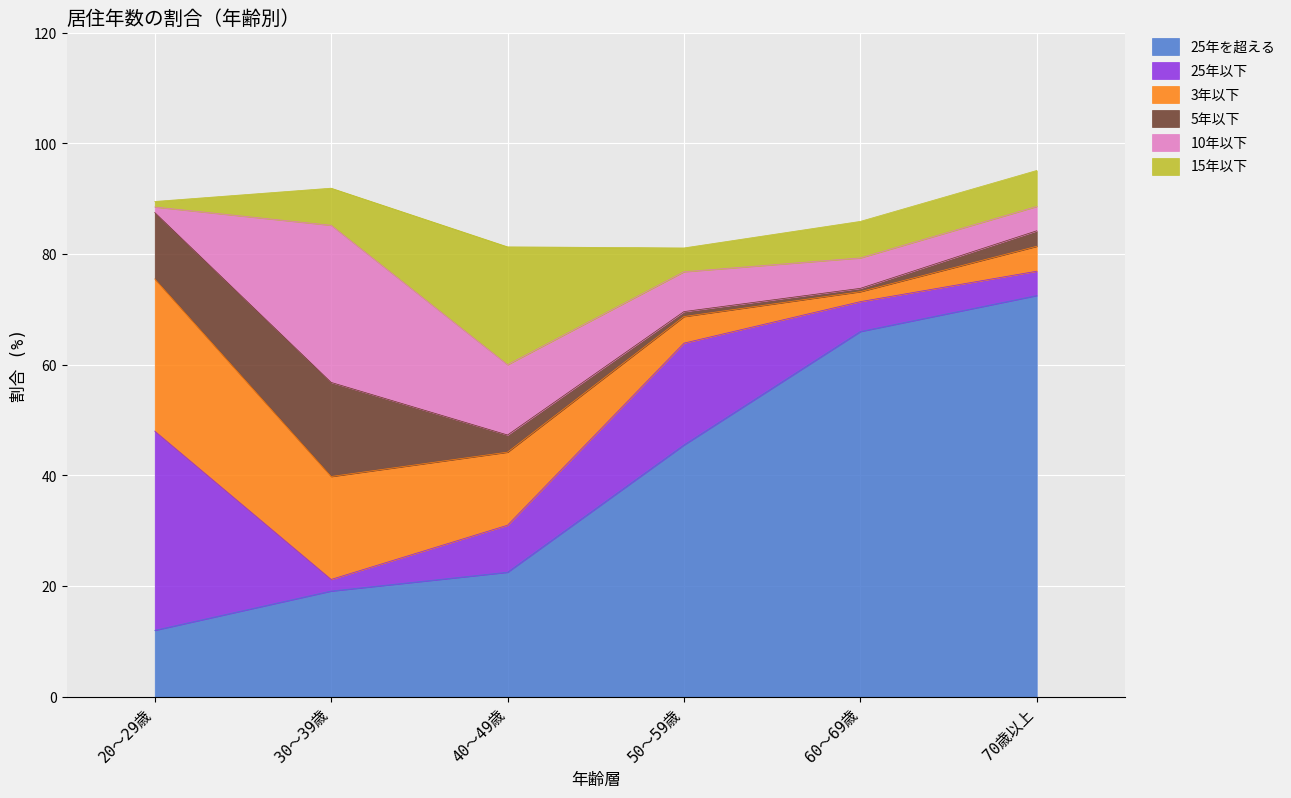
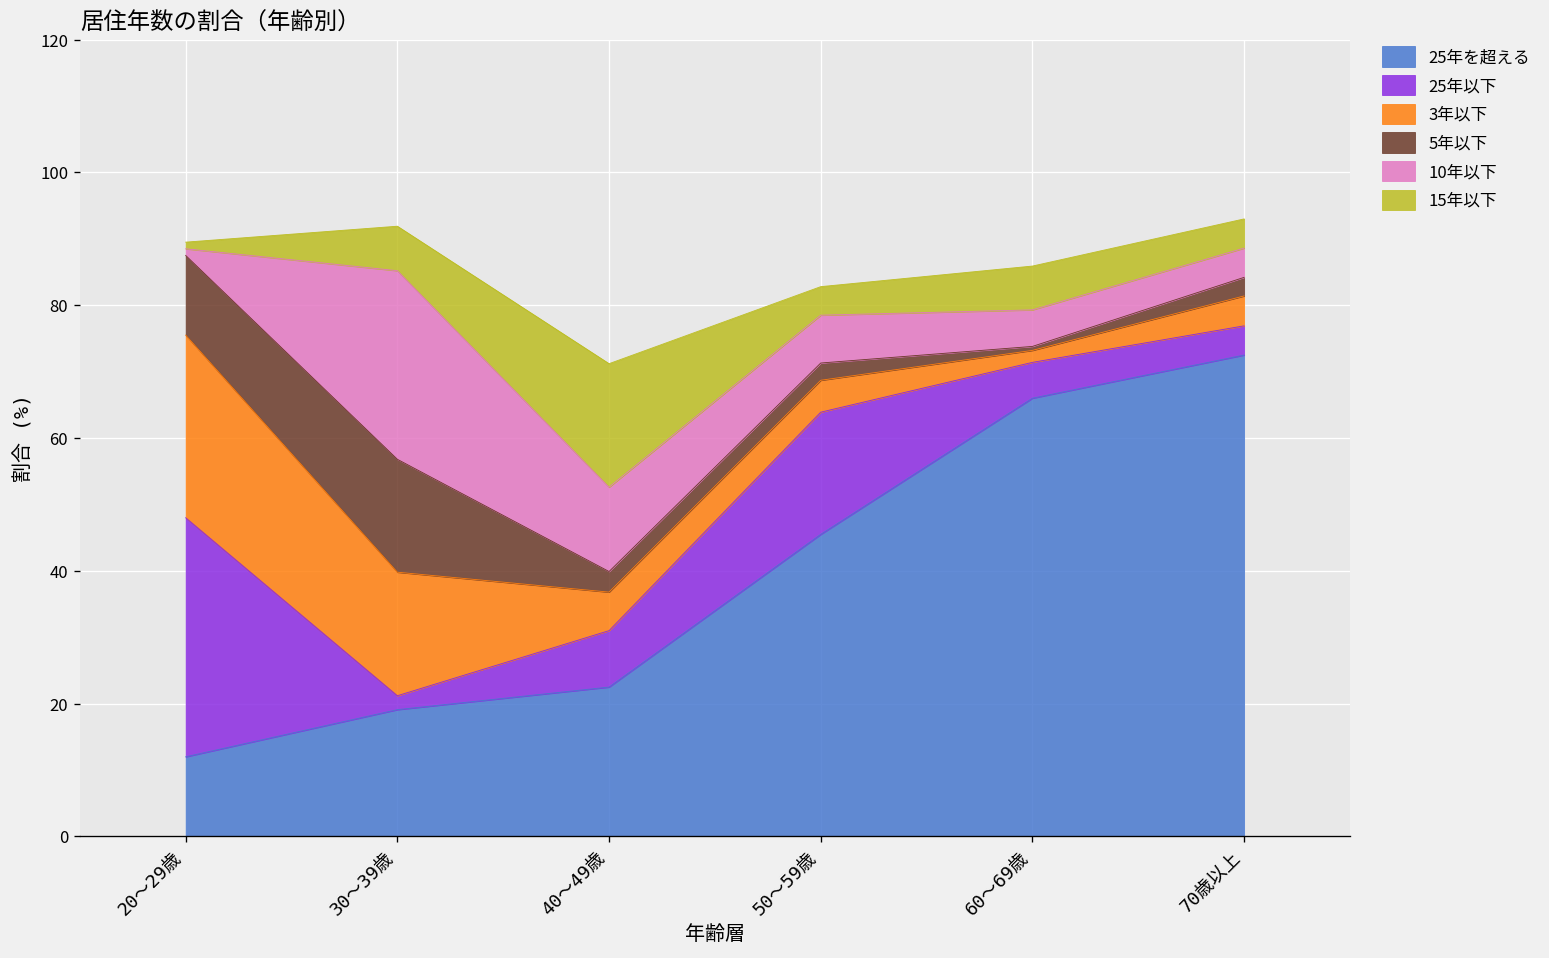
3年以下, 40～49歳: 13 -> 6
15年以下, 40～49歳: 21 -> 19
5年以下, 50～59歳: 1 -> 3
15年以下, 70歳以上: 7 -> 4
